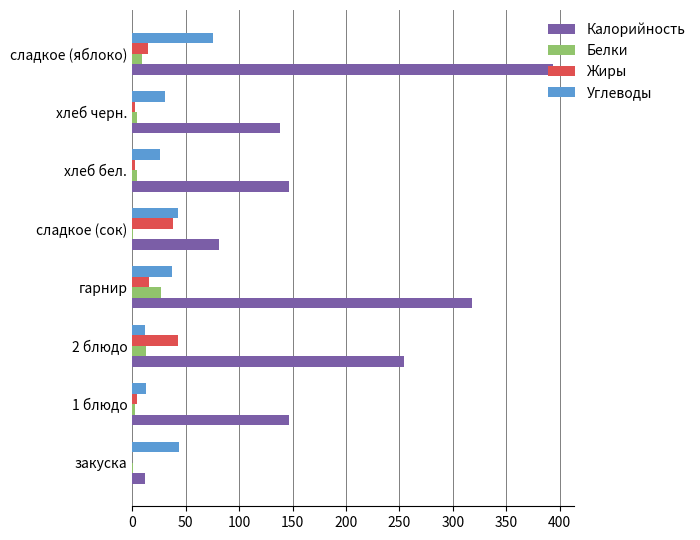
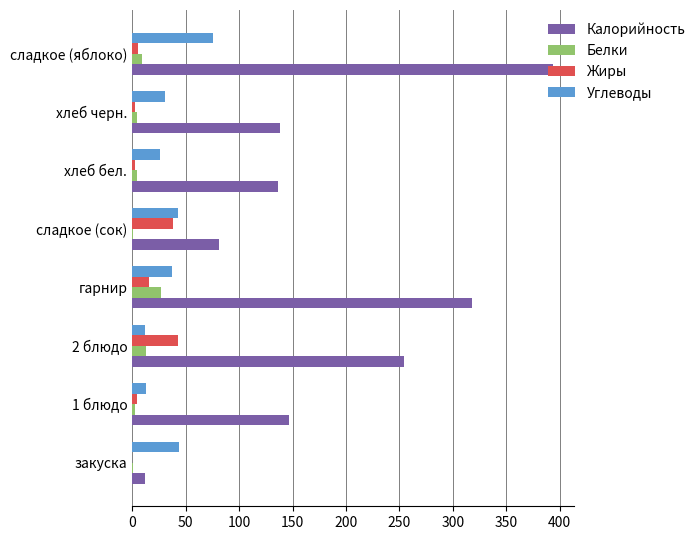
Жиры, сладкое (яблоко): 15 -> 5
Калорийность, хлеб бел.: 147 -> 136
